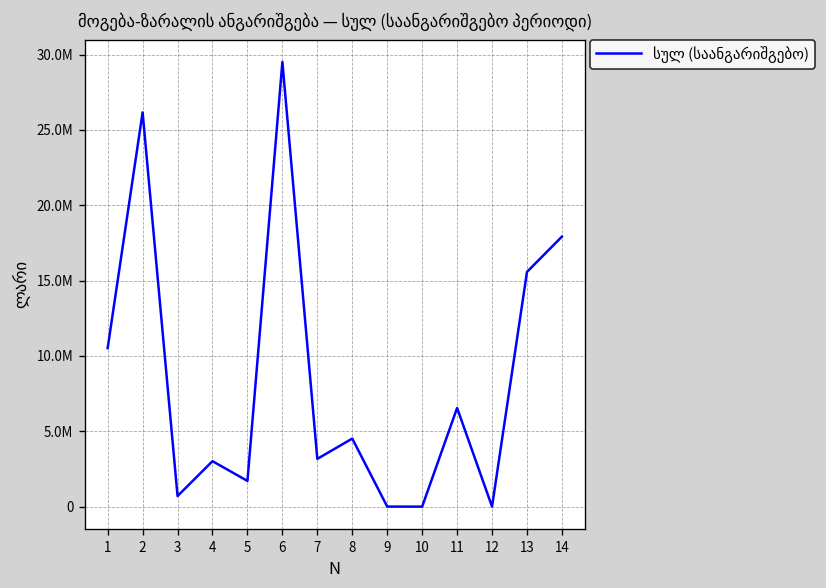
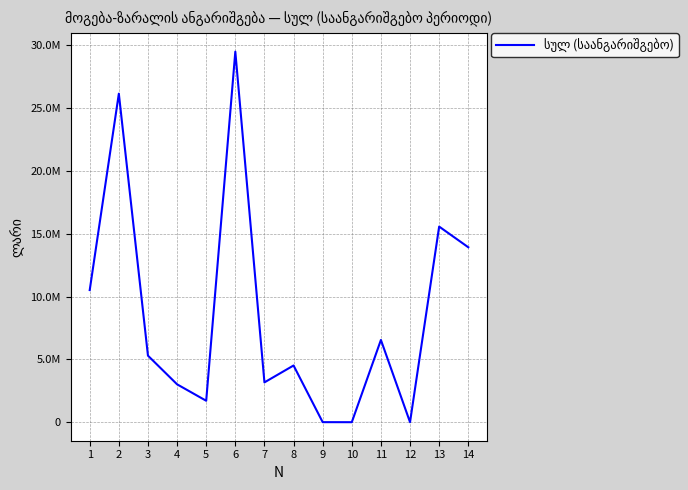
3: 700000 -> 5300000
14: 17900000 -> 13900000
